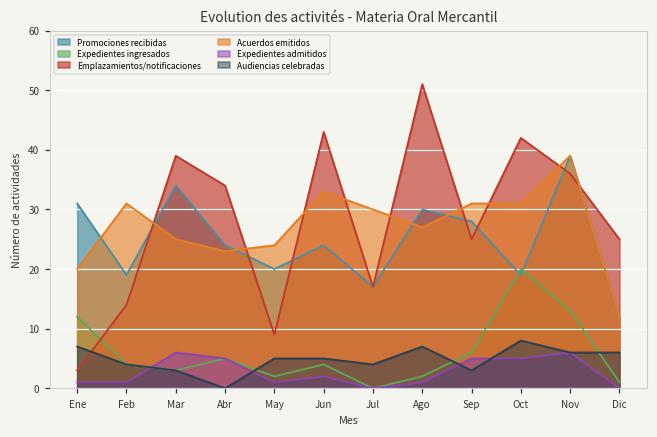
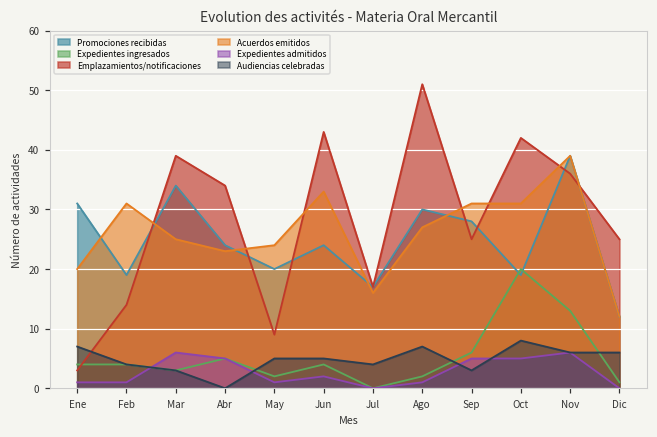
Expedientes ingresados, Ene: 12 -> 4
Acuerdos emitidos, Jul: 30 -> 16
